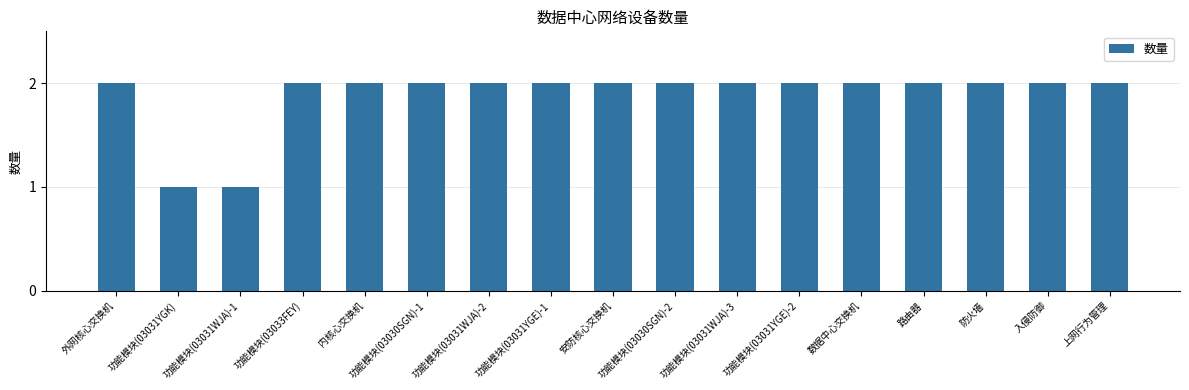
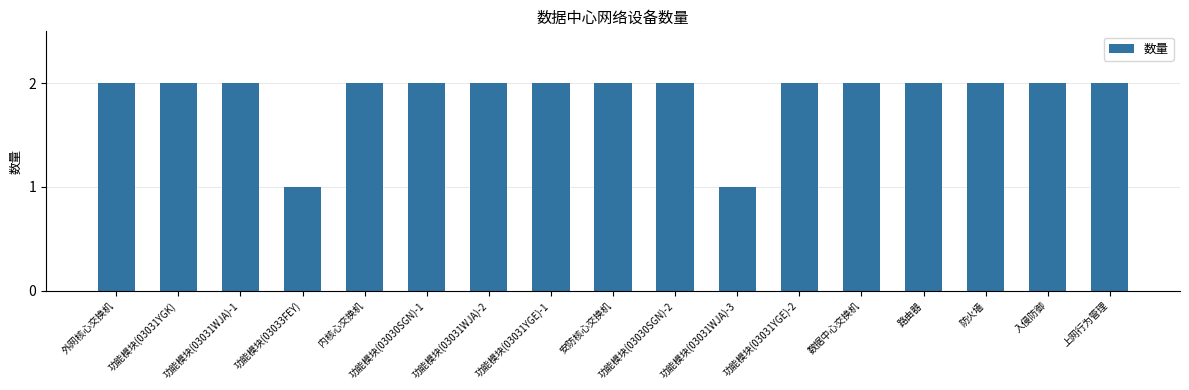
功能模块(03031YGK): 1 -> 2
功能模块(03031WJA)-1: 1 -> 2
功能模块(03033FEY): 2 -> 1
功能模块(03031WJA)-3: 2 -> 1
